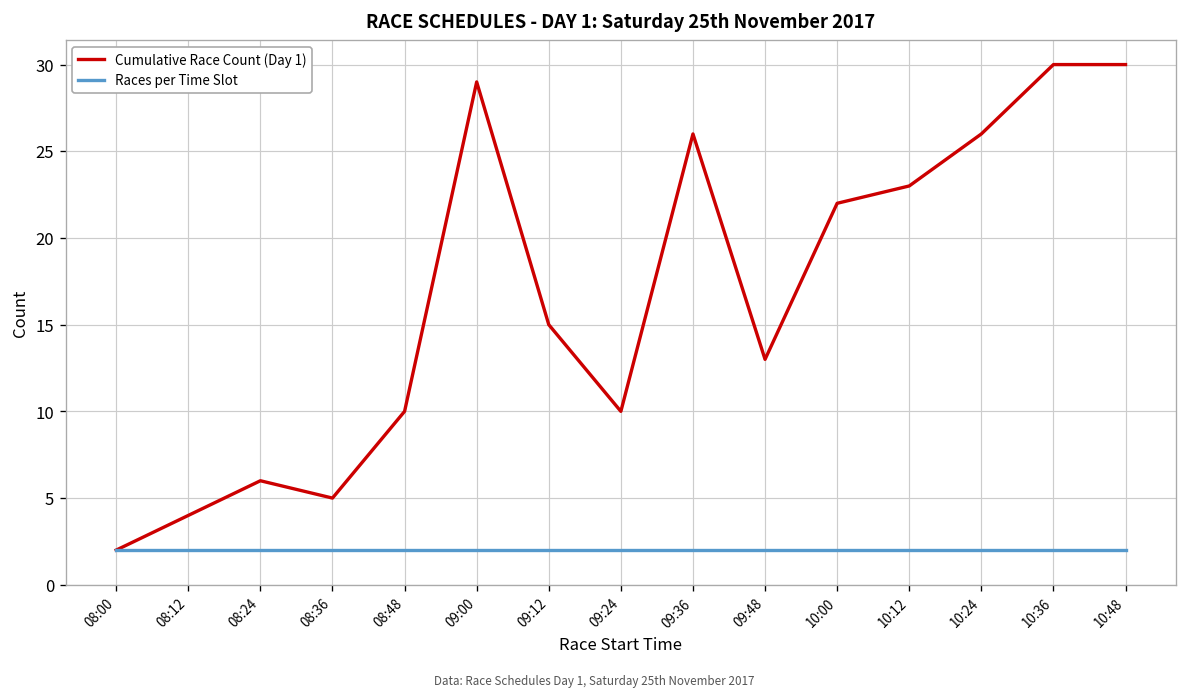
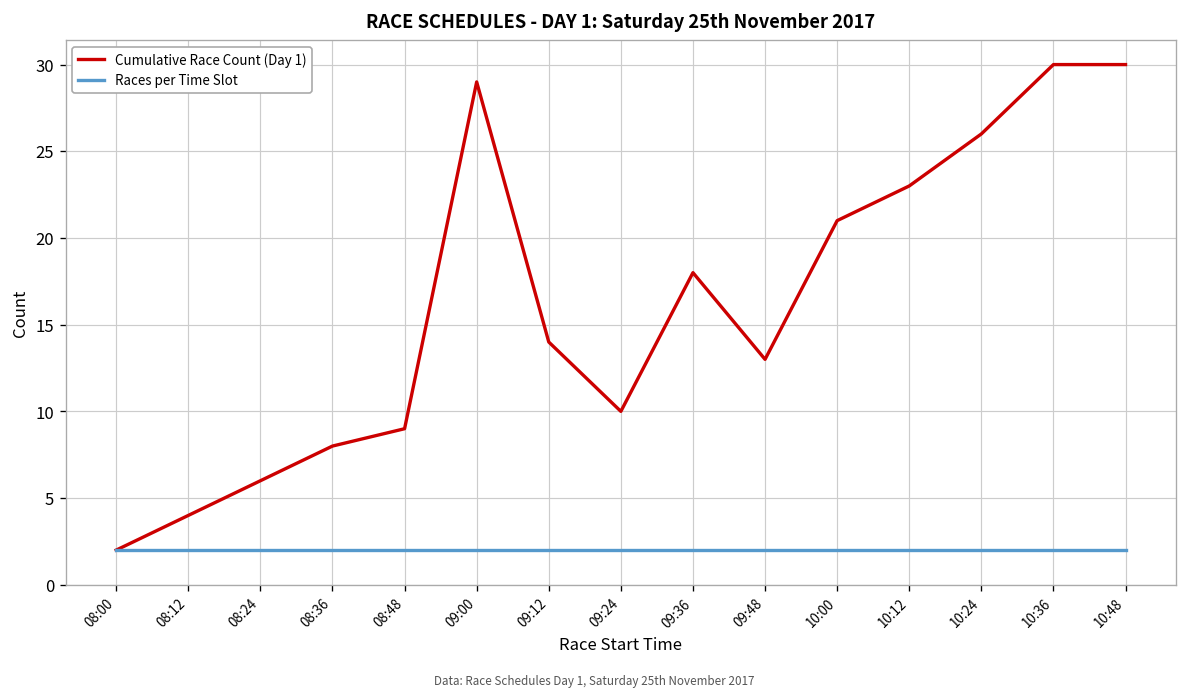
Cumulative Race Count (Day 1), 08:36: 5 -> 8
Cumulative Race Count (Day 1), 08:48: 10 -> 9
Cumulative Race Count (Day 1), 09:12: 15 -> 14
Cumulative Race Count (Day 1), 09:36: 26 -> 18
Cumulative Race Count (Day 1), 10:00: 22 -> 21
